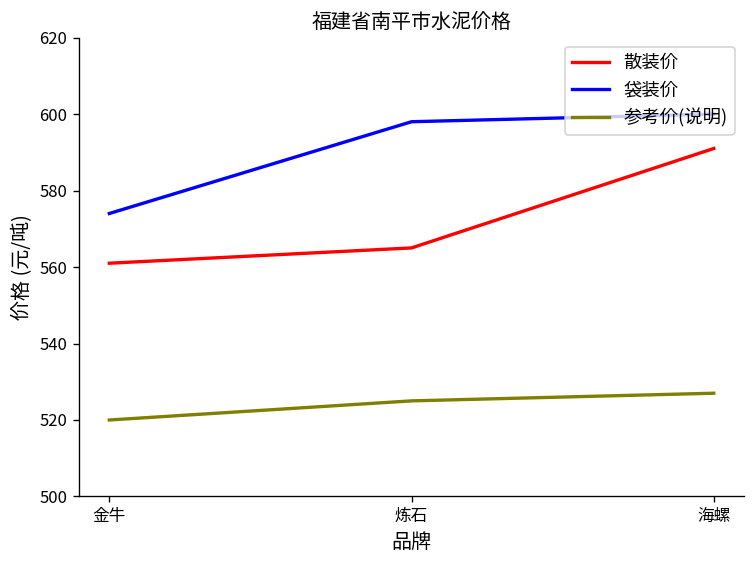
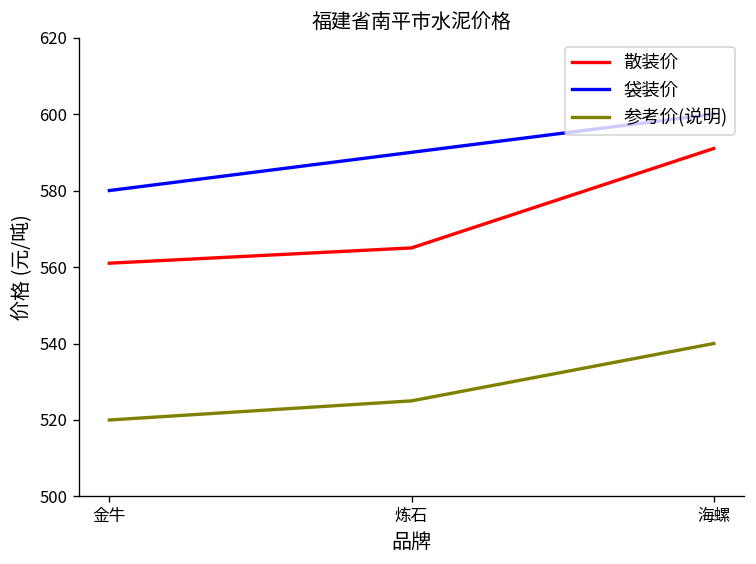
袋装价, 金牛: 574 -> 580
袋装价, 炼石: 598 -> 590
参考价(说明), 海螺: 527 -> 540
